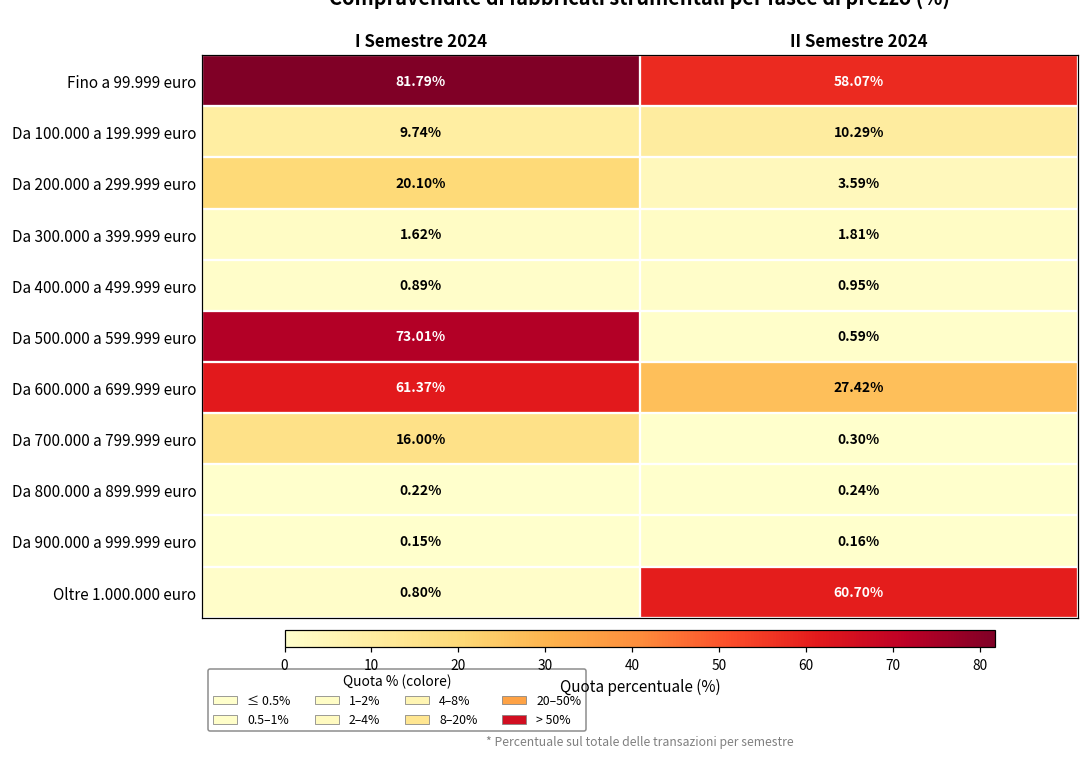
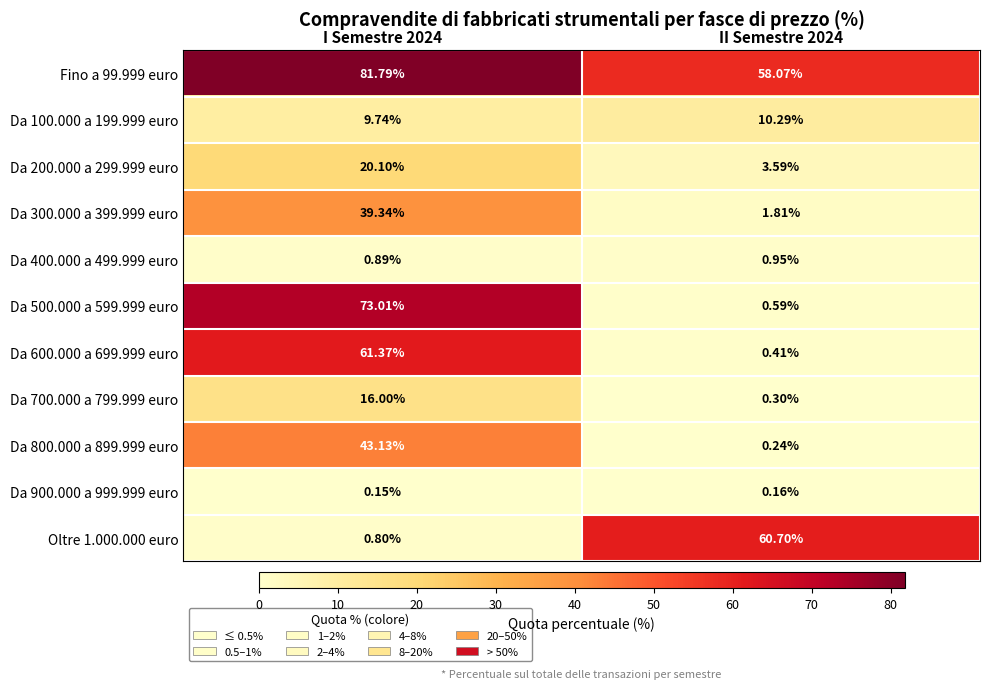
Da 300.000 a 399.999 euro, I Semestre 2024: 1.62% -> 39.34%
Da 600.000 a 699.999 euro, II Semestre 2024: 27.42% -> 0.41%
Da 800.000 a 899.999 euro, I Semestre 2024: 0.22% -> 43.13%
